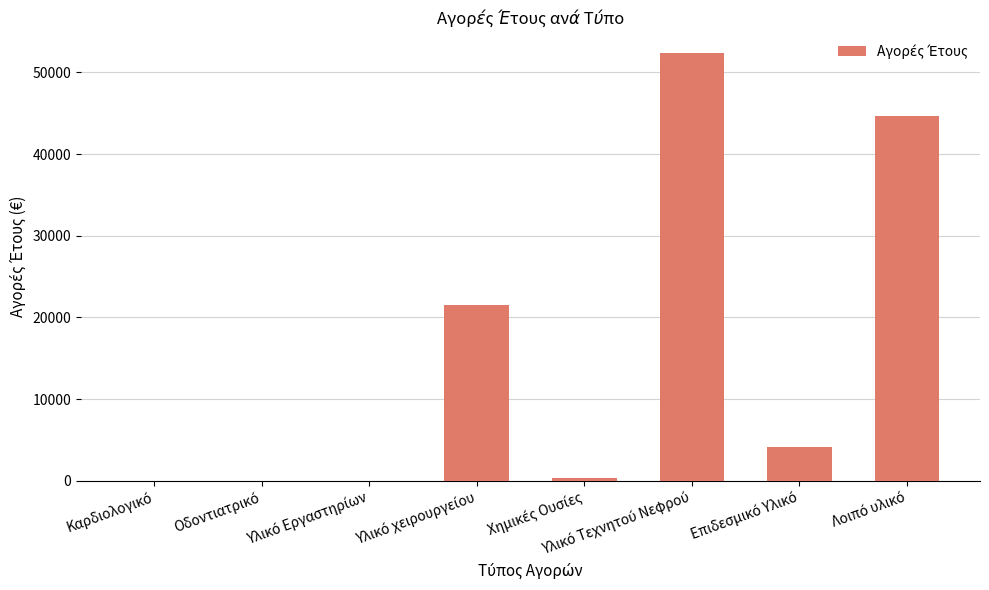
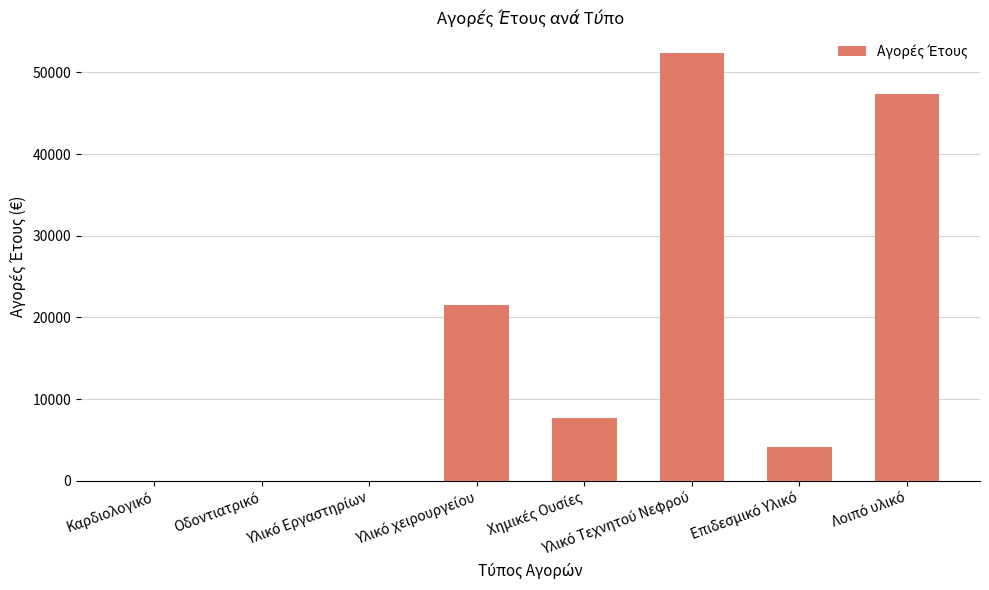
Χημικές Ουσίες: 0 -> 8000
Λοιπό υλικό: 45000 -> 47000
